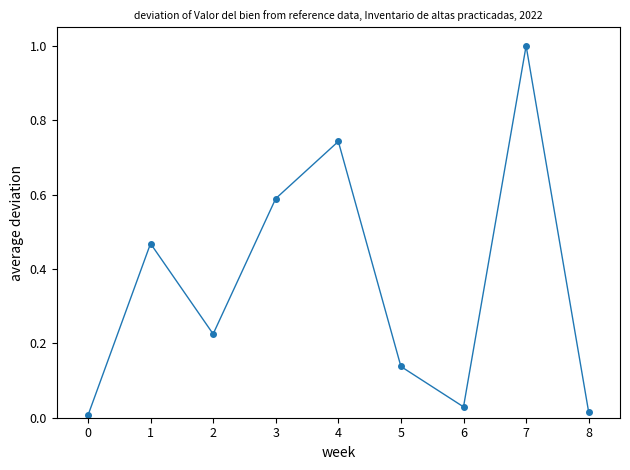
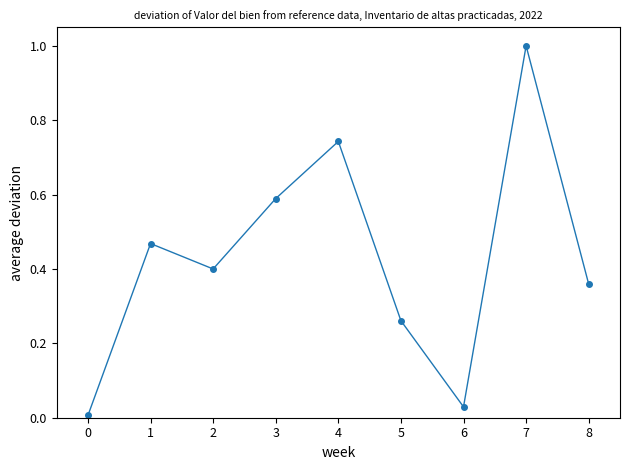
2: 0.23 -> 0.40
5: 0.14 -> 0.26
8: 0.01 -> 0.36
